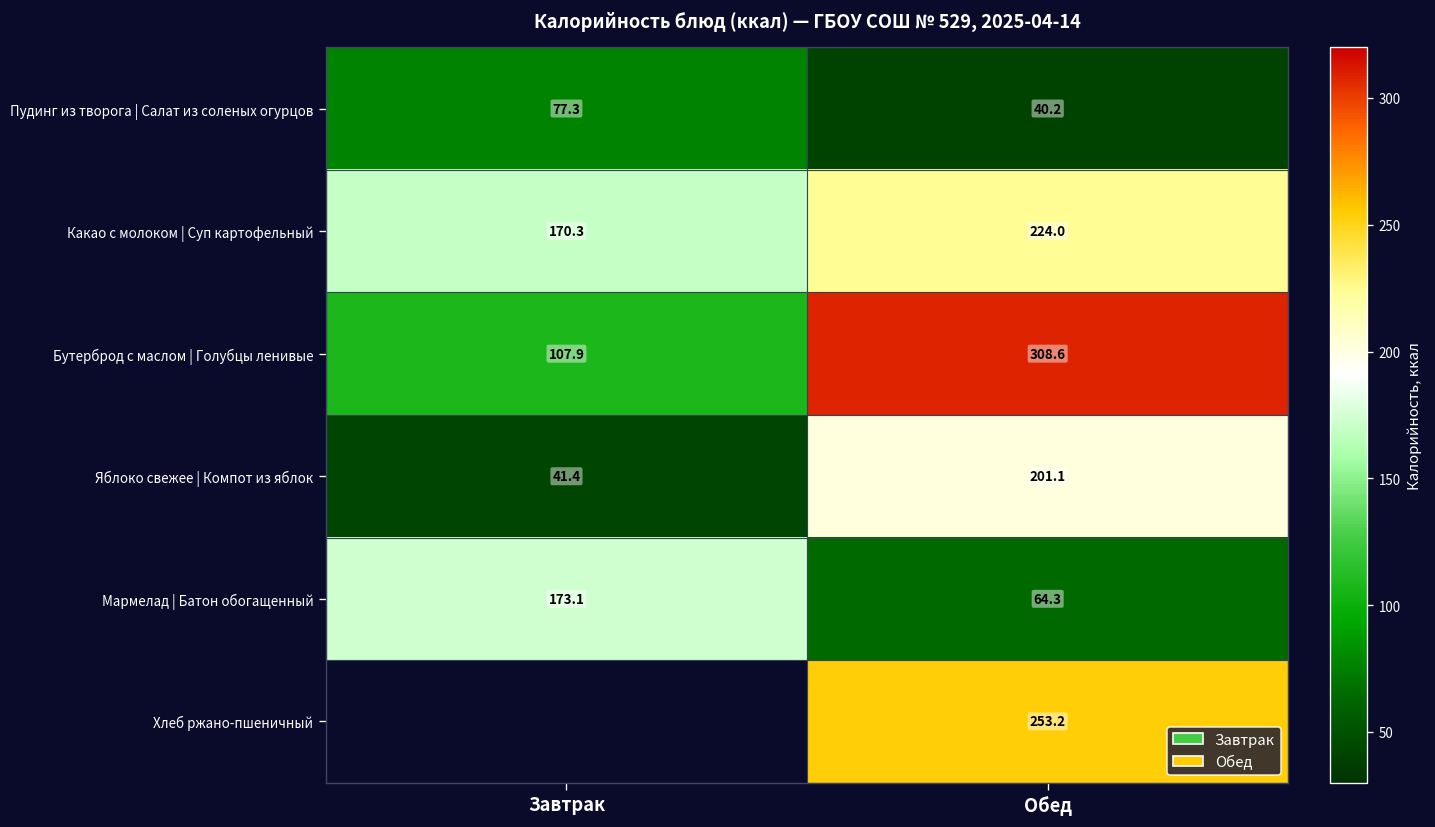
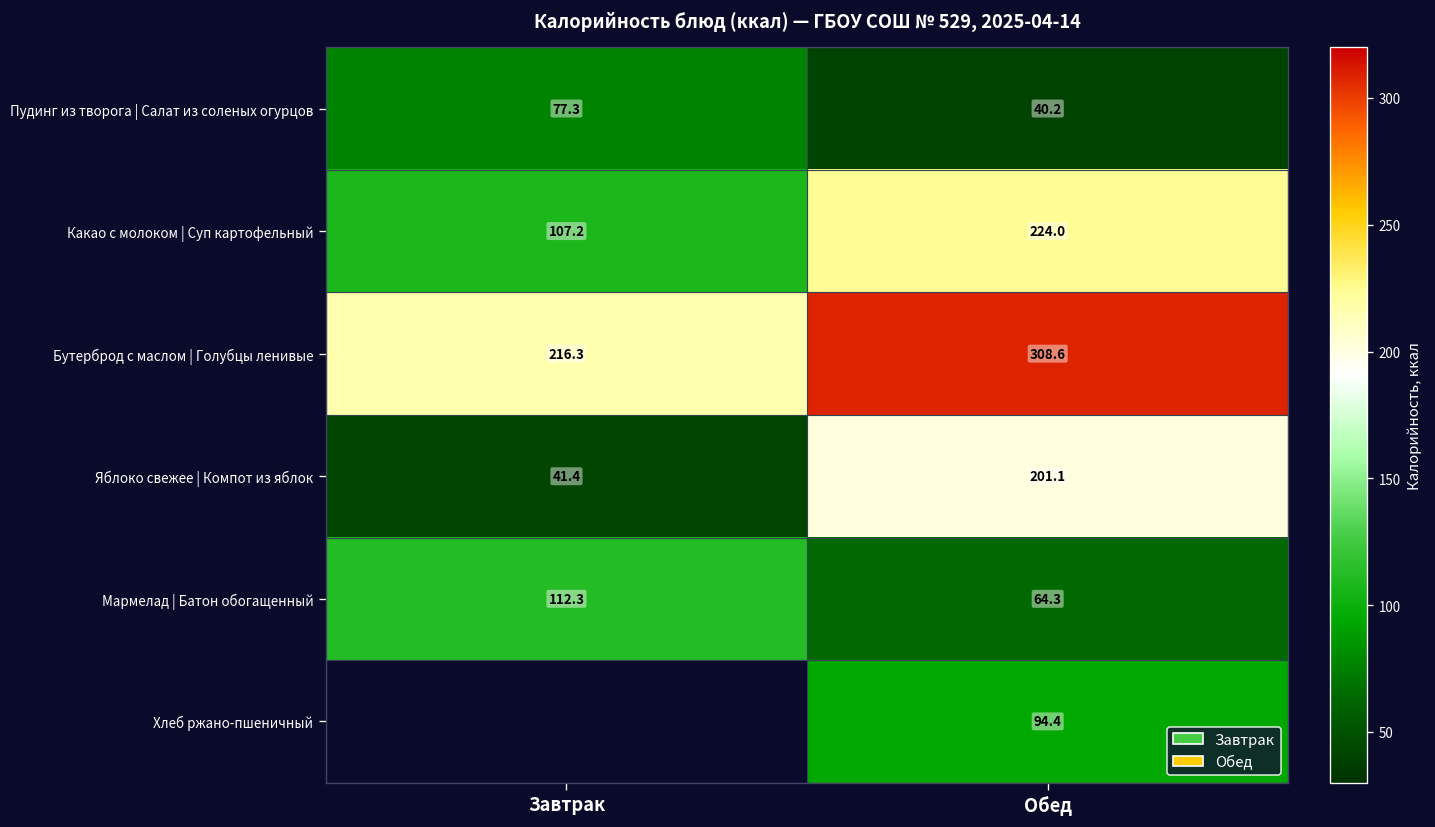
Какао с молоком | Суп картофельный, Завтрак: 170.3 -> 107.2
Бутерброд с маслом | Голубцы ленивые, Завтрак: 107.9 -> 216.3
Мармелад | Батон обогащенный, Завтрак: 173.1 -> 112.3
Хлеб ржано-пшеничный, Обед: 253.2 -> 94.4
